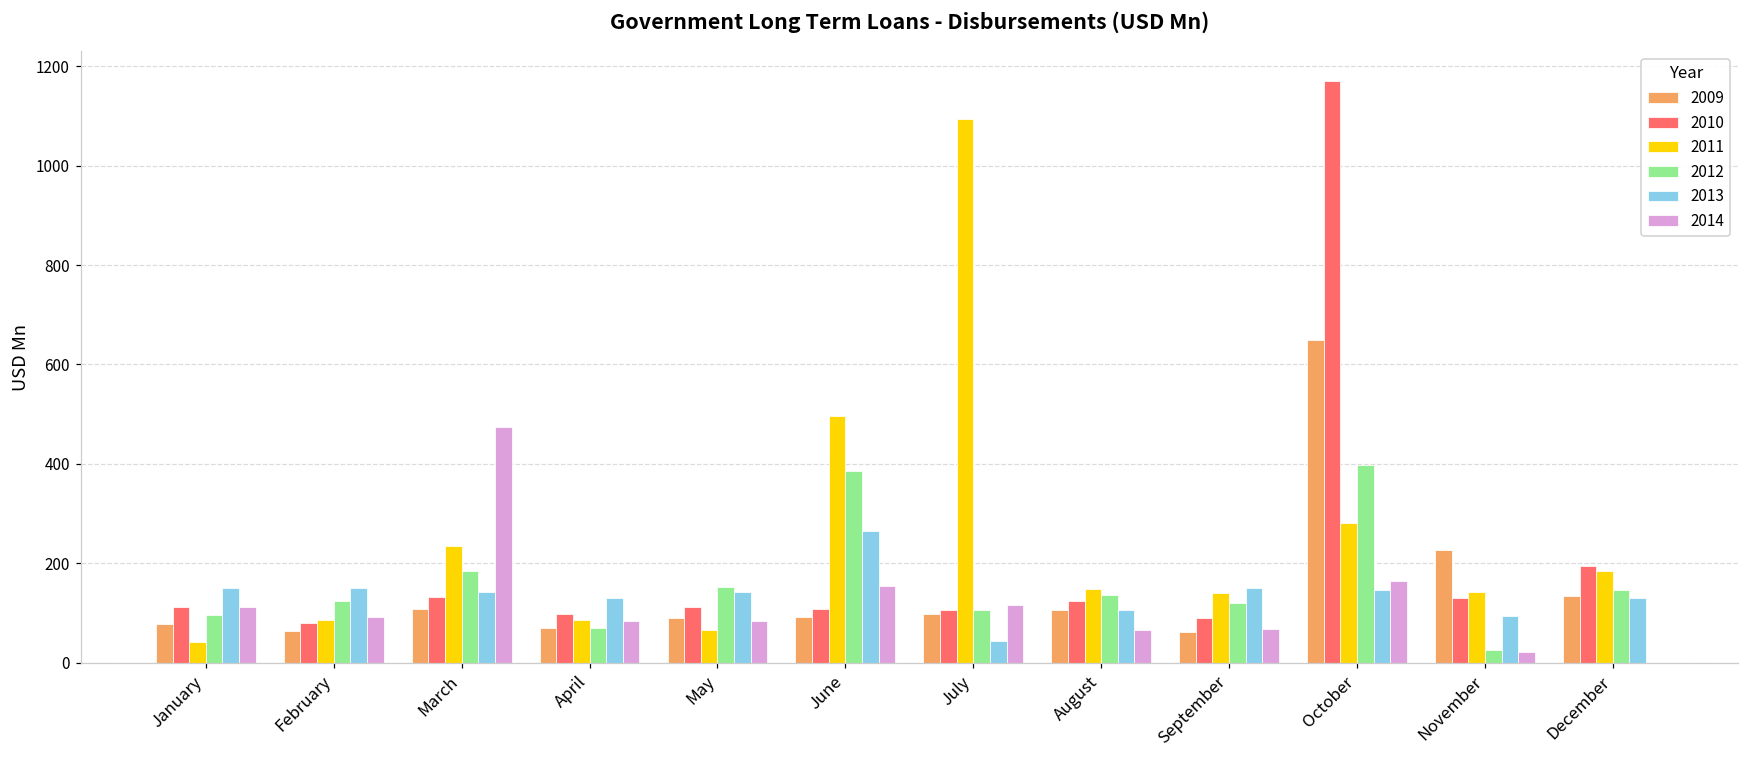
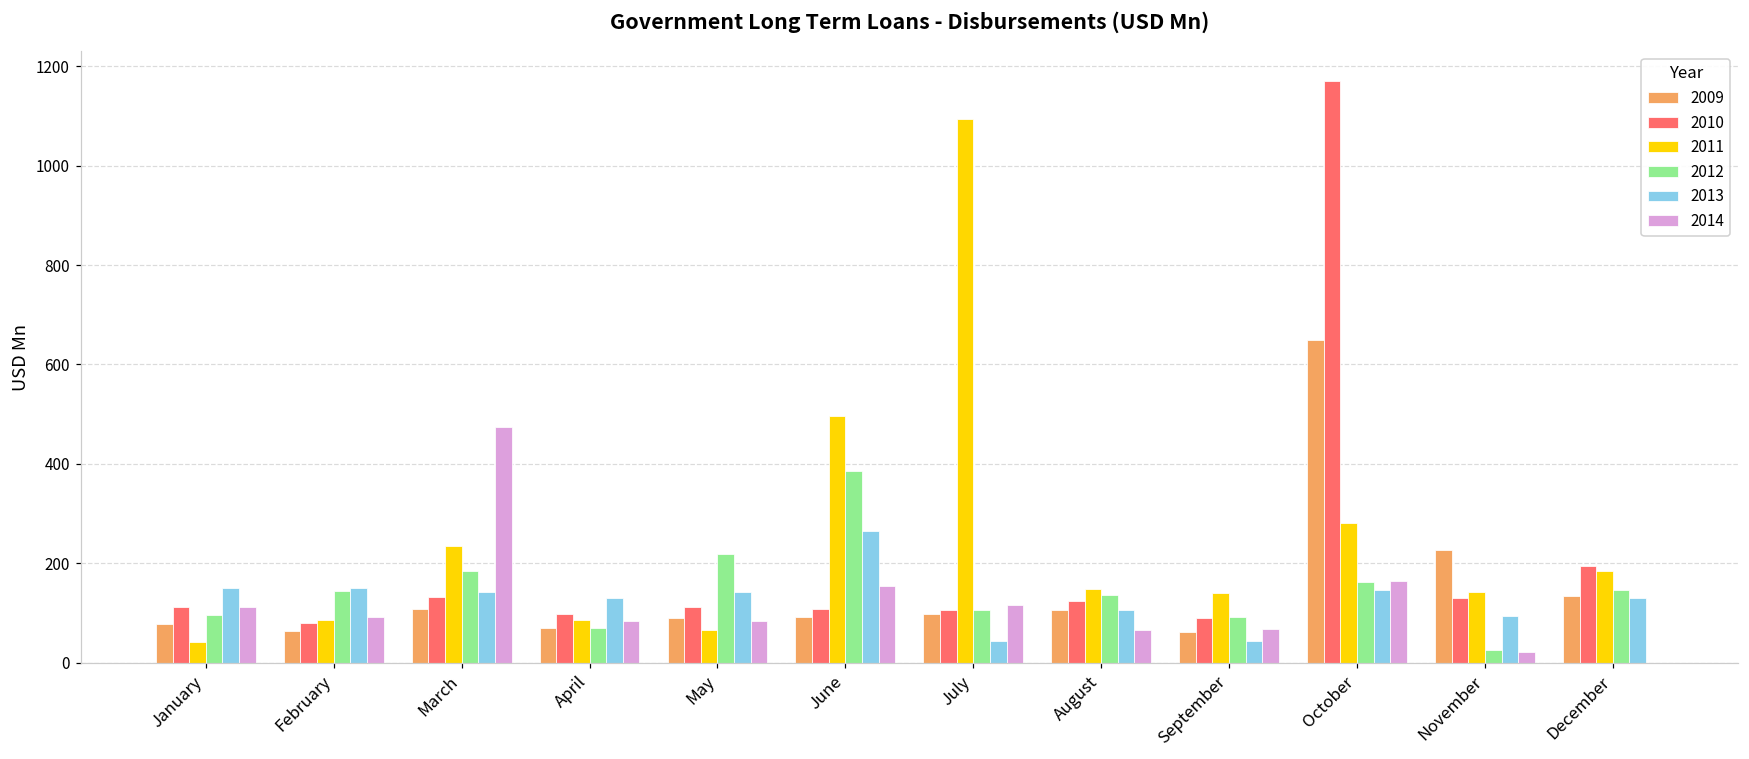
2012, February: 120 -> 140
2012, May: 150 -> 220
2012, September: 120 -> 90
2013, September: 150 -> 40
2012, October: 400 -> 160
